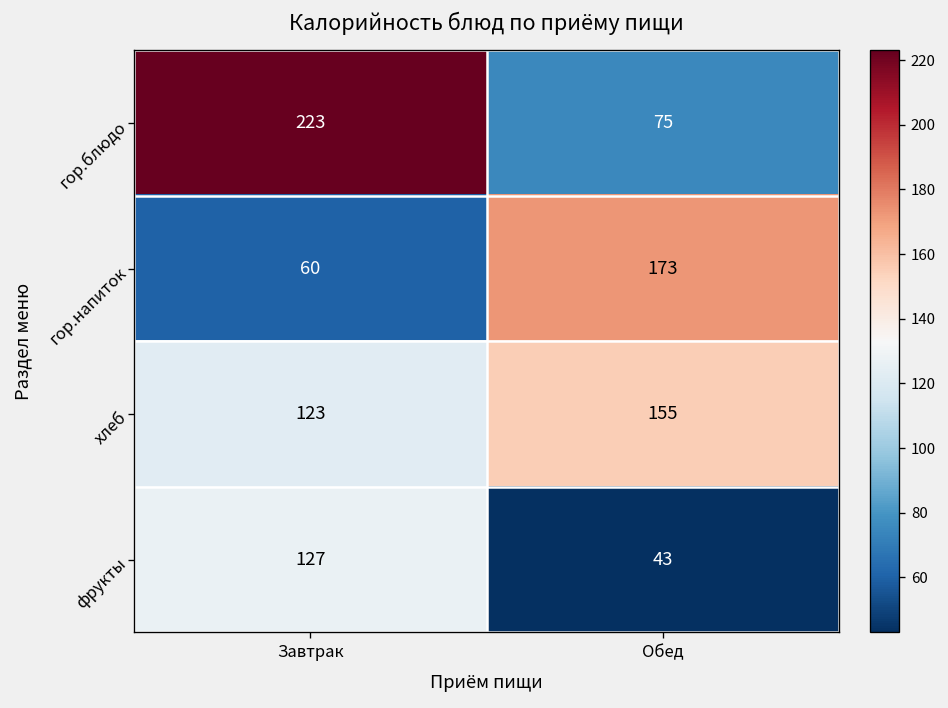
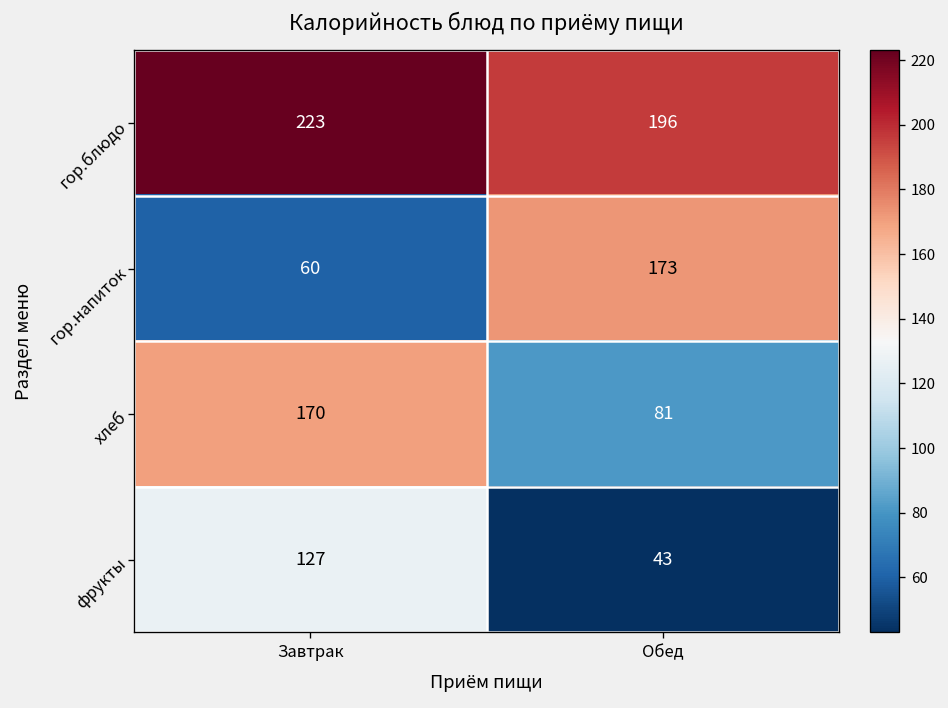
гор.блюдо, Обед: 75 -> 196
хлеб, Завтрак: 123 -> 170
хлеб, Обед: 155 -> 81
